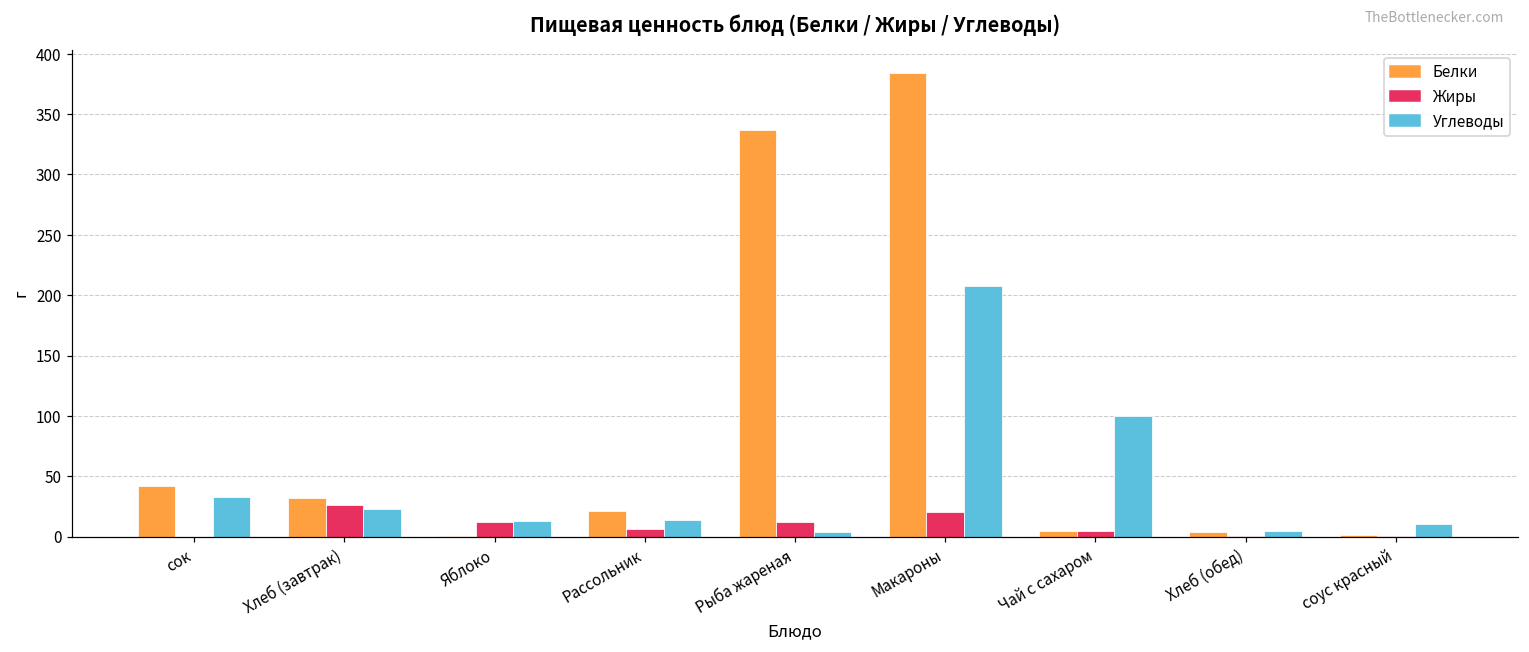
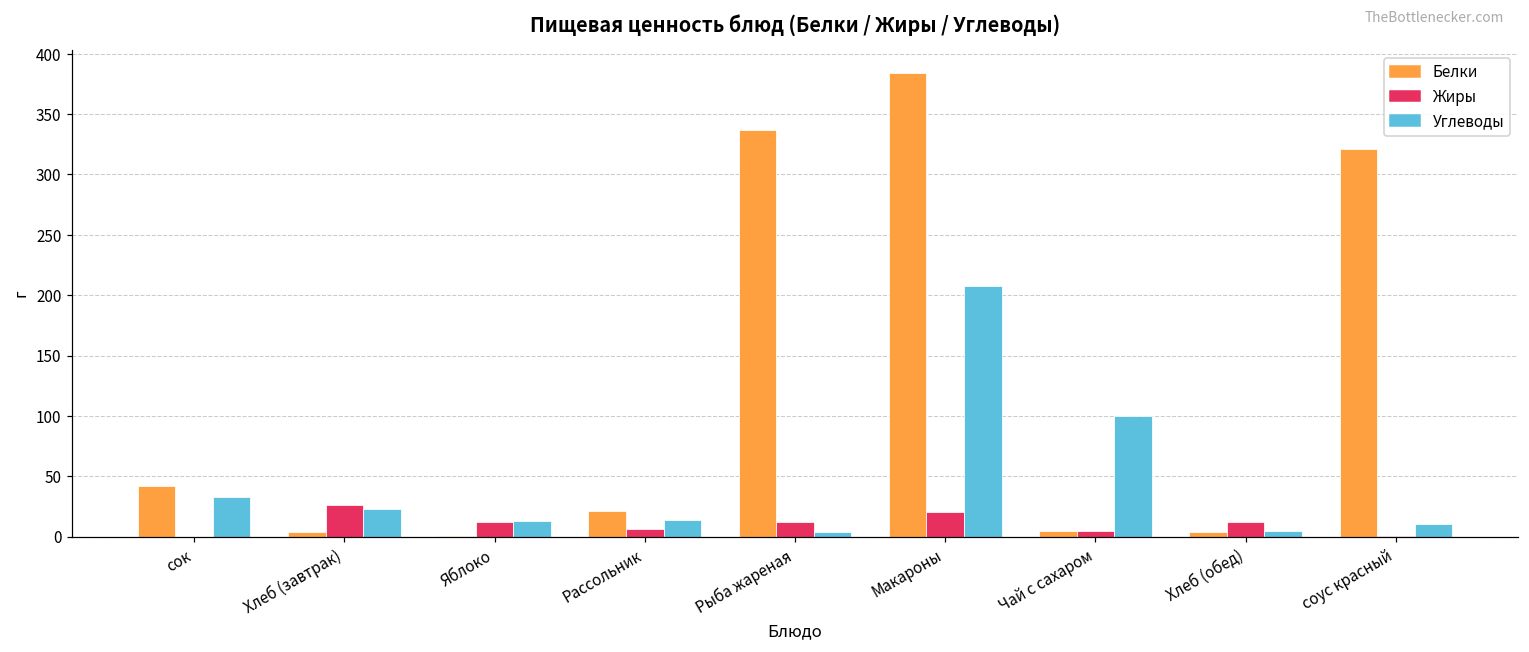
Белки, Хлеб (завтрак): 32 -> 4
Жиры, Хлеб (обед): 0 -> 12
Белки, соус красный: 1 -> 321
